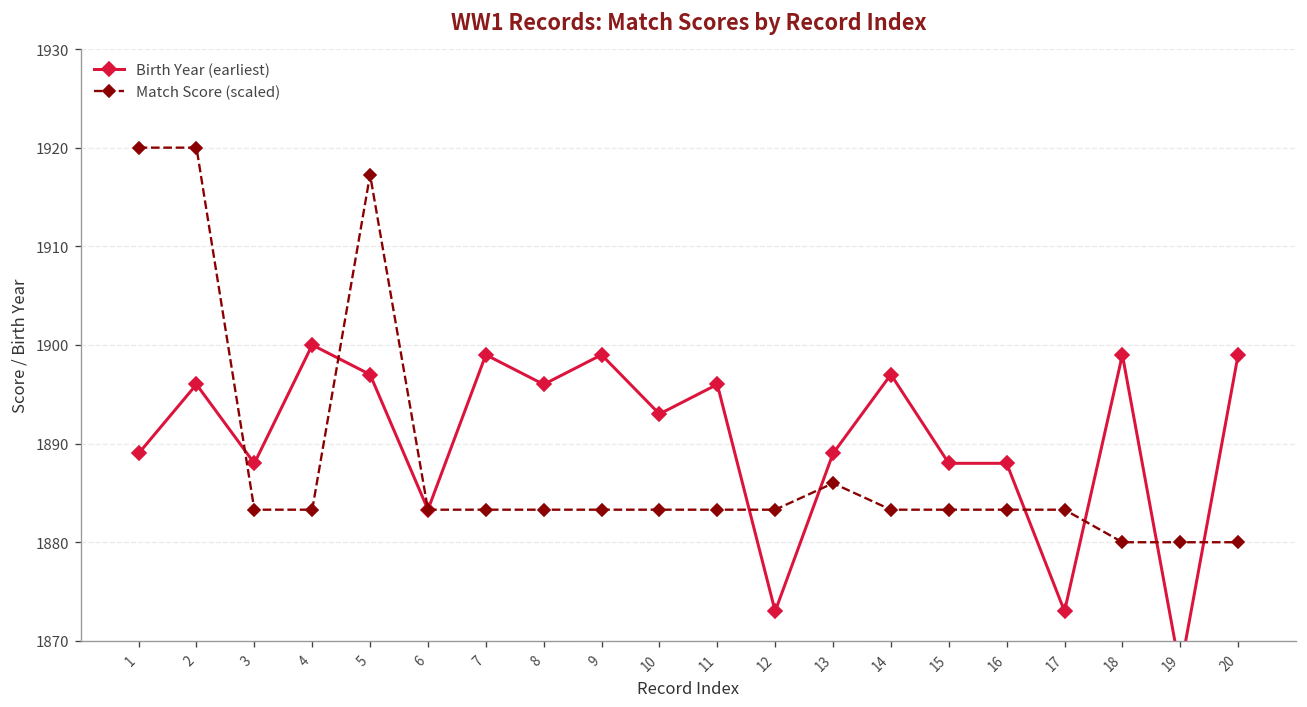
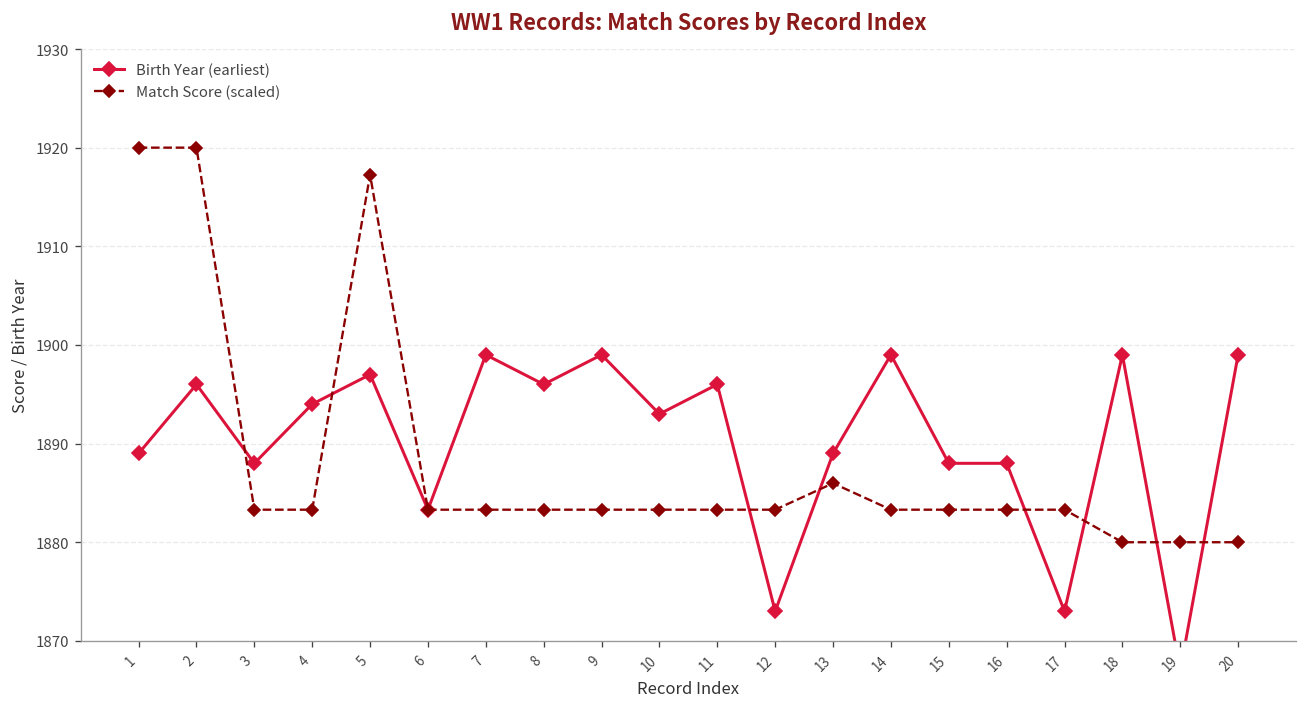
Birth Year (earliest), 4: 1900 -> 1894
Birth Year (earliest), 14: 1897 -> 1899
